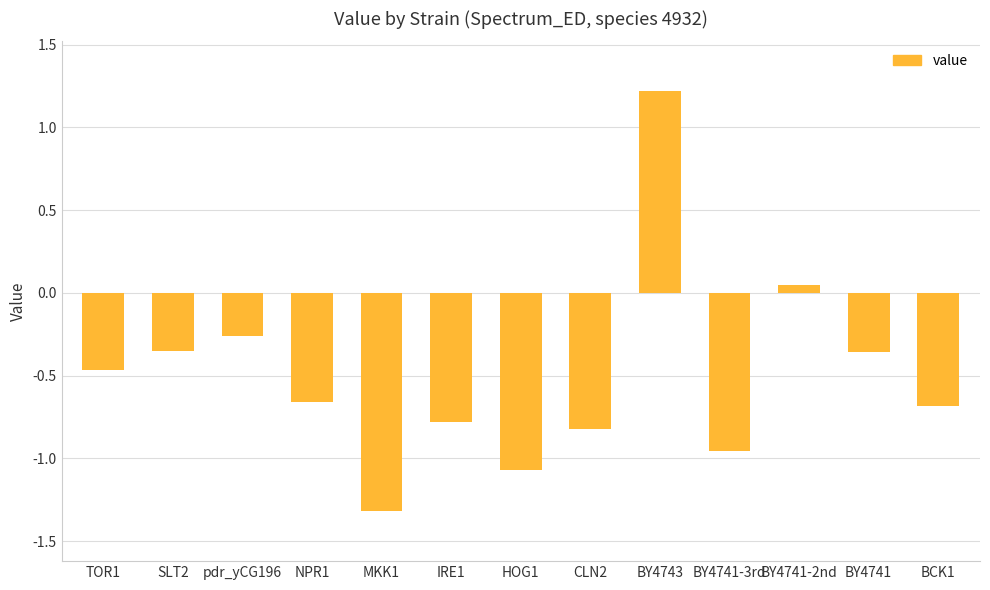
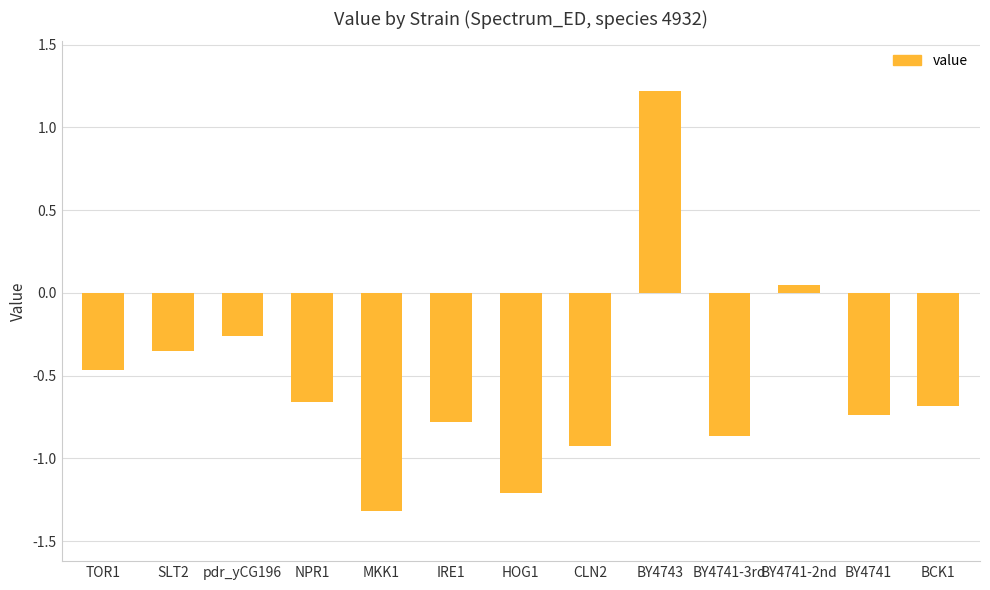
HOG1: -1.07 -> -1.21
CLN2: -0.82 -> -0.92
BY4741-3rd: -0.96 -> -0.87
BY4741: -0.36 -> -0.74
